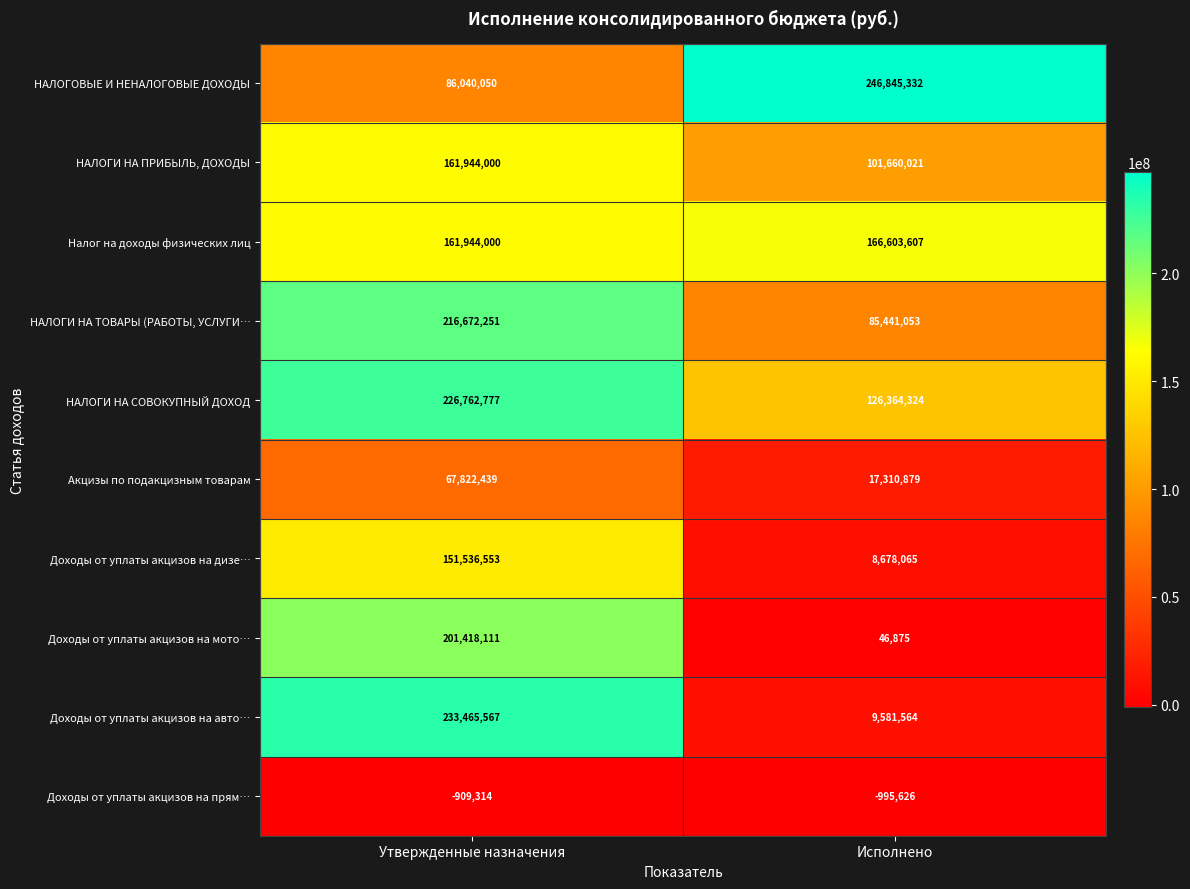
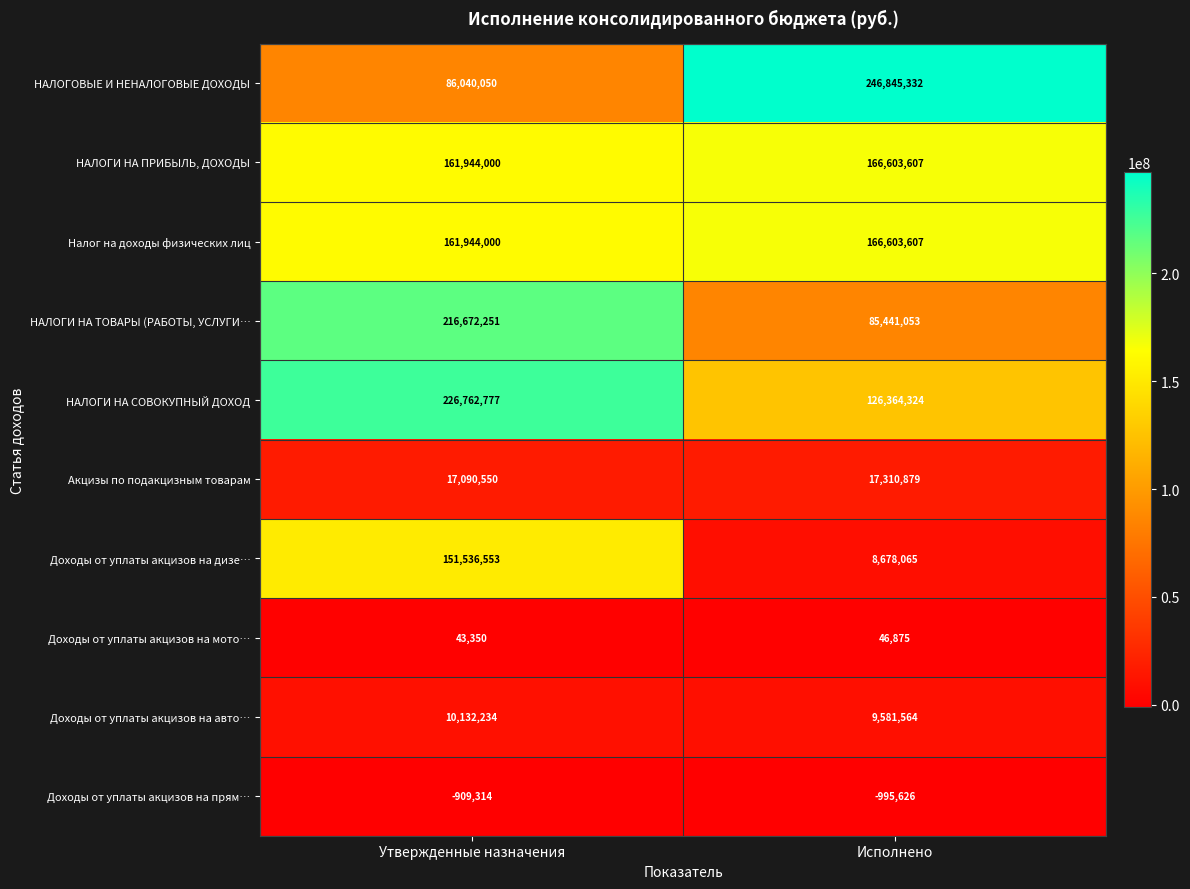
НАЛОГИ НА ПРИБЫЛЬ, ДОХОДЫ, Исполнено: 101,660,021 -> 166,603,607
Акцизы по подакцизным товарам, Утвержденные назначения: 67,822,439 -> 17,090,550
Доходы от уплаты акцизов на мото…, Утвержденные назначения: 201,418,111 -> 43,350
Доходы от уплаты акцизов на авто…, Утвержденные назначения: 233,465,567 -> 10,132,234
